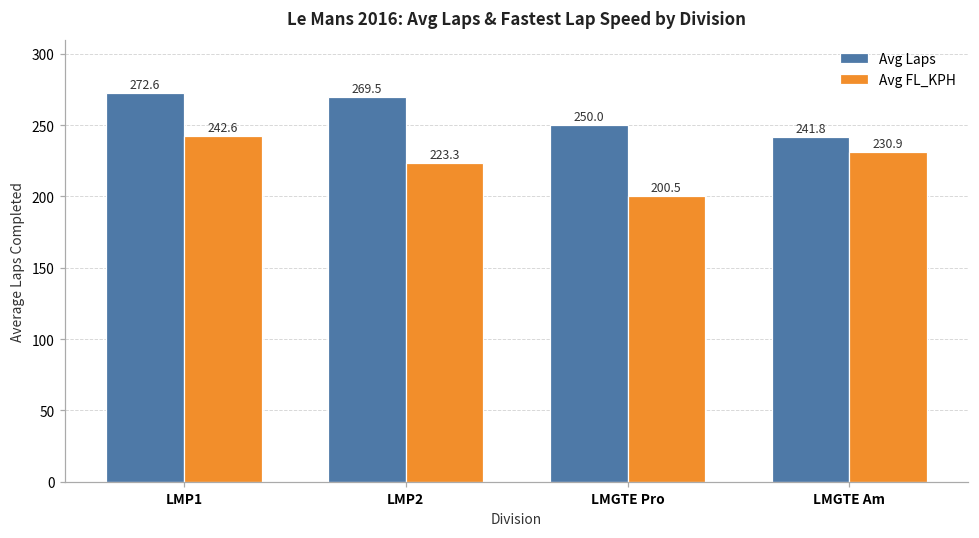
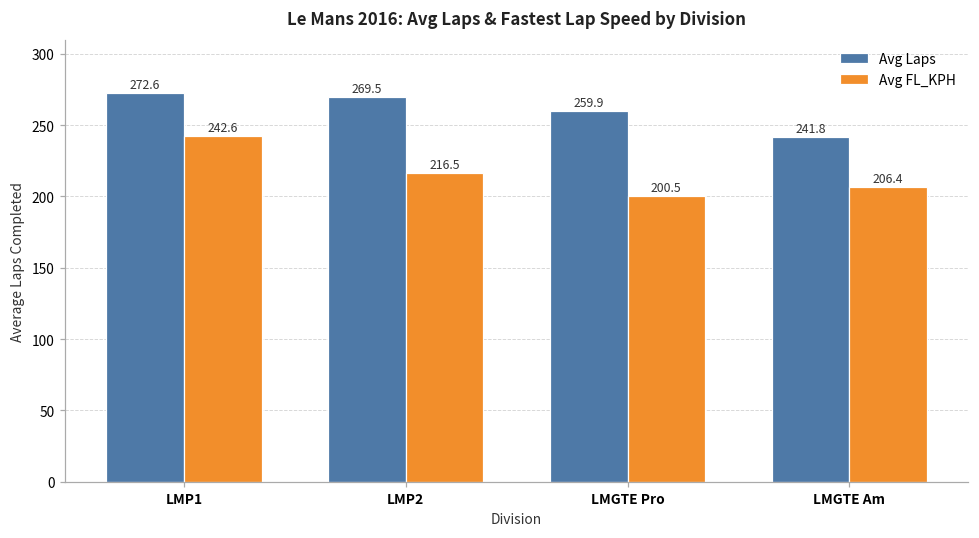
Avg FL_KPH, LMP2: 223.3 -> 216.5
Avg Laps, LMGTE Pro: 250.0 -> 259.9
Avg FL_KPH, LMGTE Am: 230.9 -> 206.4
